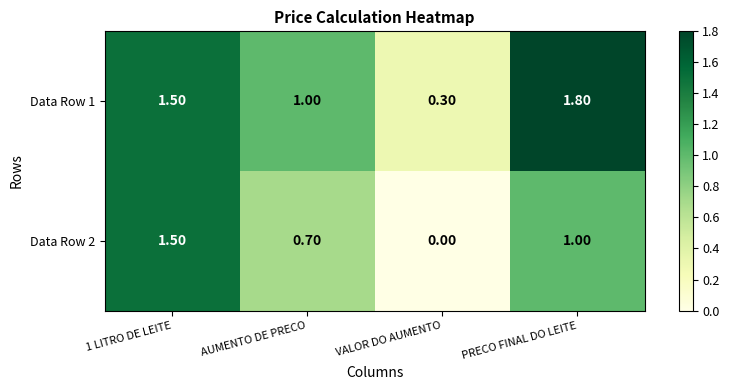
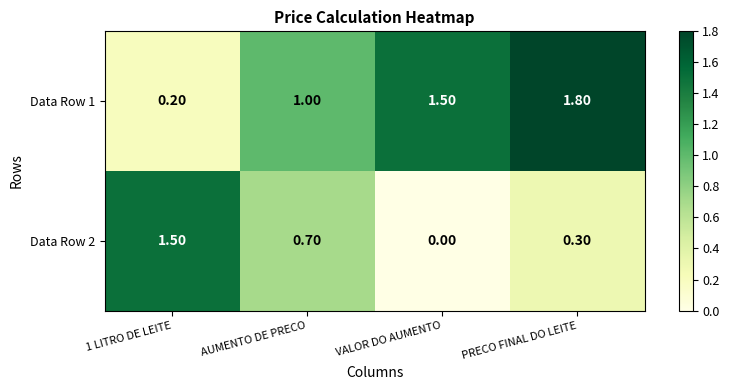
Data Row 1, 1 LITRO DE LEITE: 1.50 -> 0.20
Data Row 1, VALOR DO AUMENTO: 0.30 -> 1.50
Data Row 2, PRECO FINAL DO LEITE: 1.00 -> 0.30
